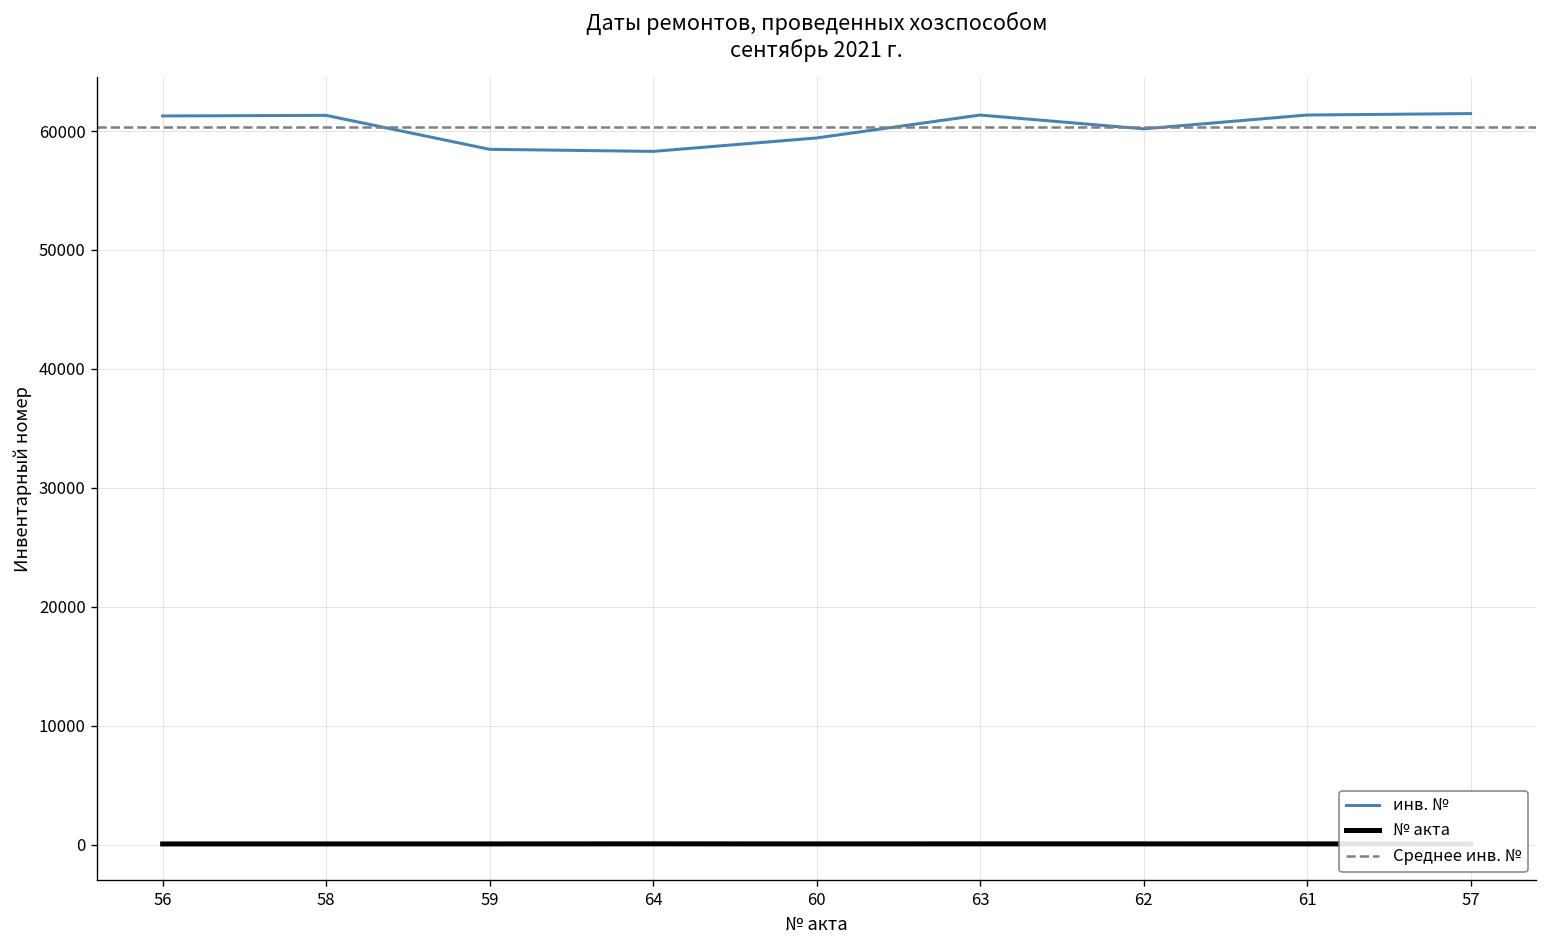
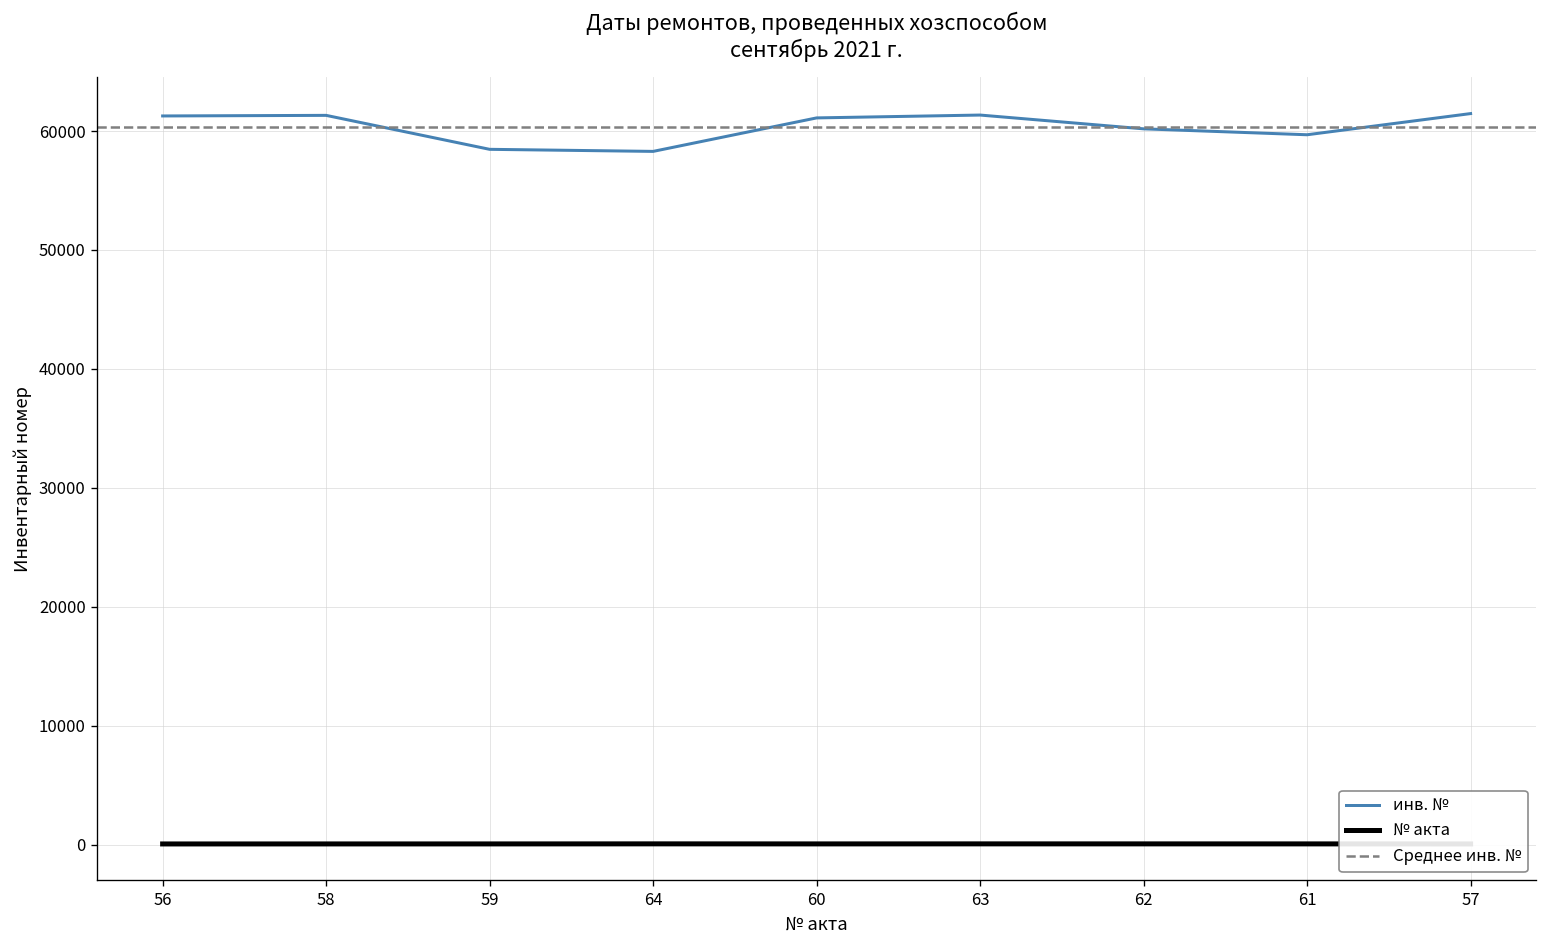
инв. №, 60: 59000 -> 61000
инв. №, 61: 61000 -> 60000
